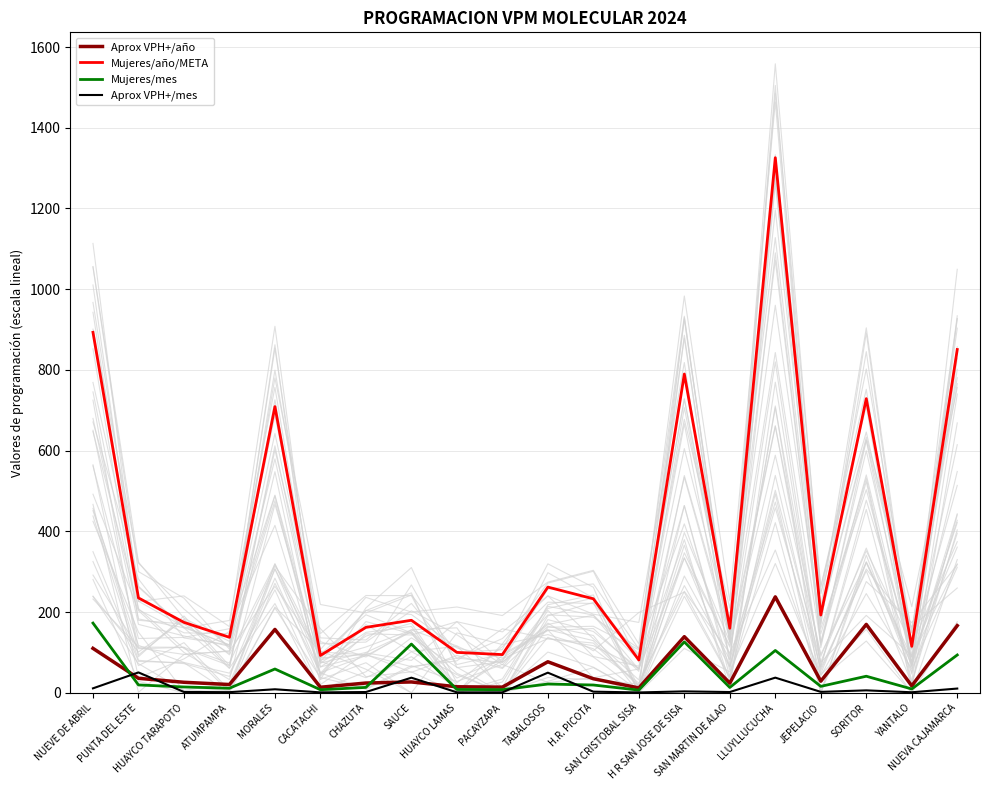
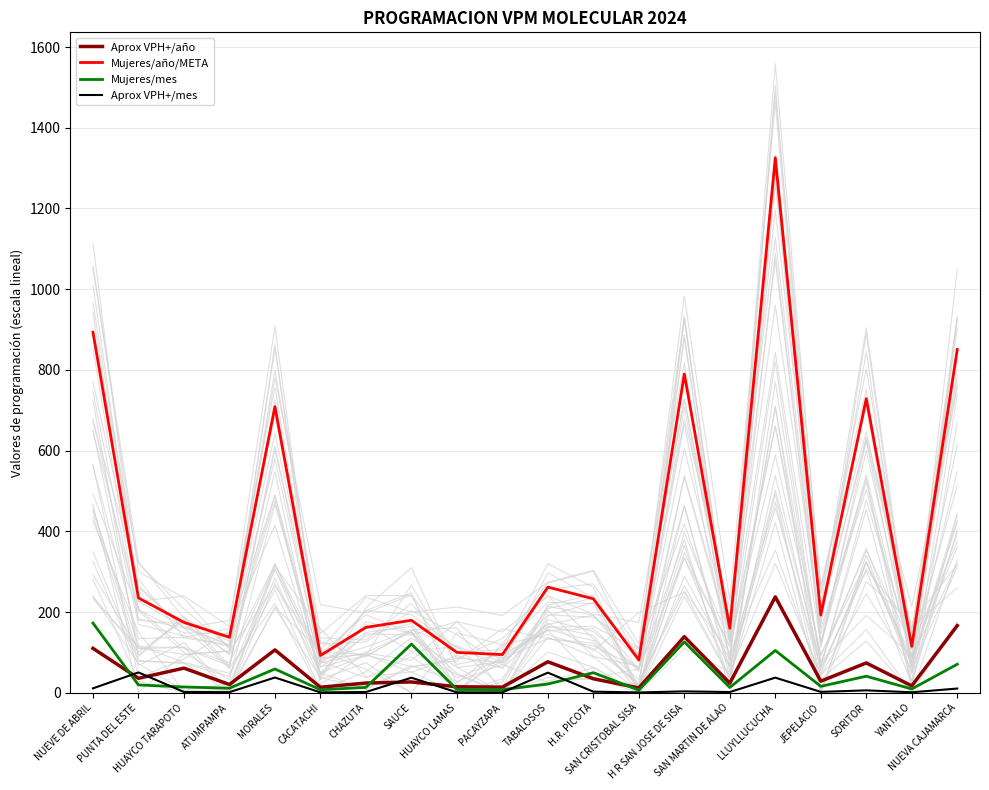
Aprox VPH+/año, HUAYCO TARAPOTO: 30 -> 60
Aprox VPH+/año, MORALES: 160 -> 110
Aprox VPH+/mes, MORALES: 10 -> 40
Mujeres/mes, H.R. PICOTA: 20 -> 50
Aprox VPH+/año, SORITOR: 170 -> 70
Mujeres/mes, NUEVA CAJAMARCA: 90 -> 70
